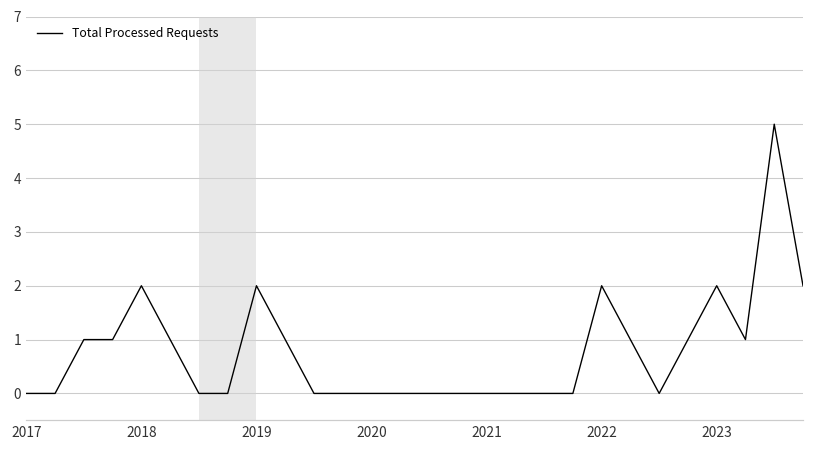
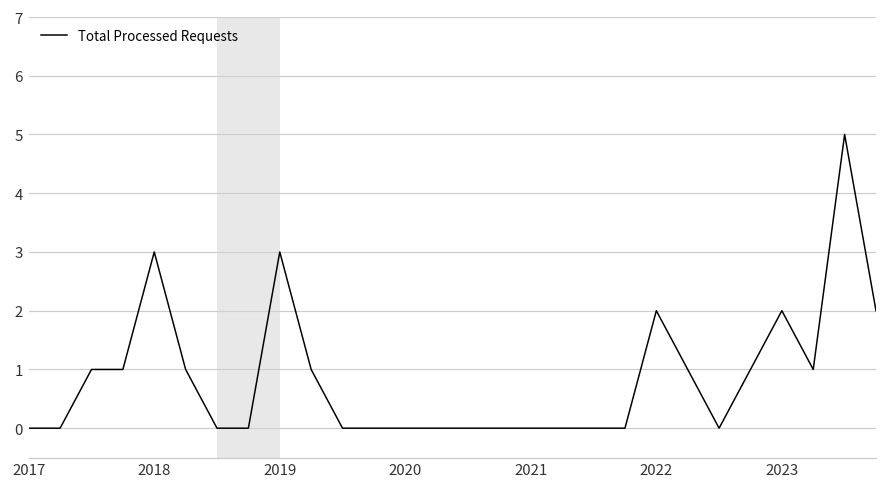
2018: 2 -> 3
2019: 2 -> 3
